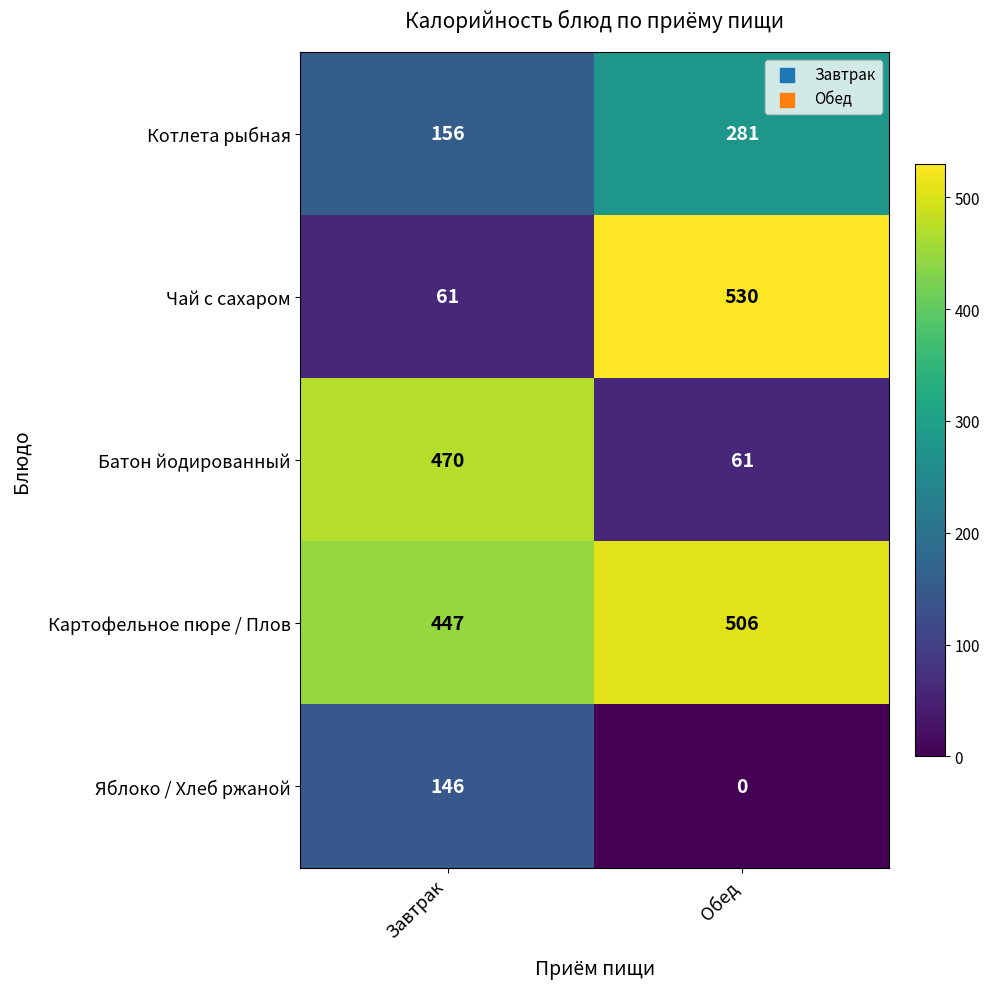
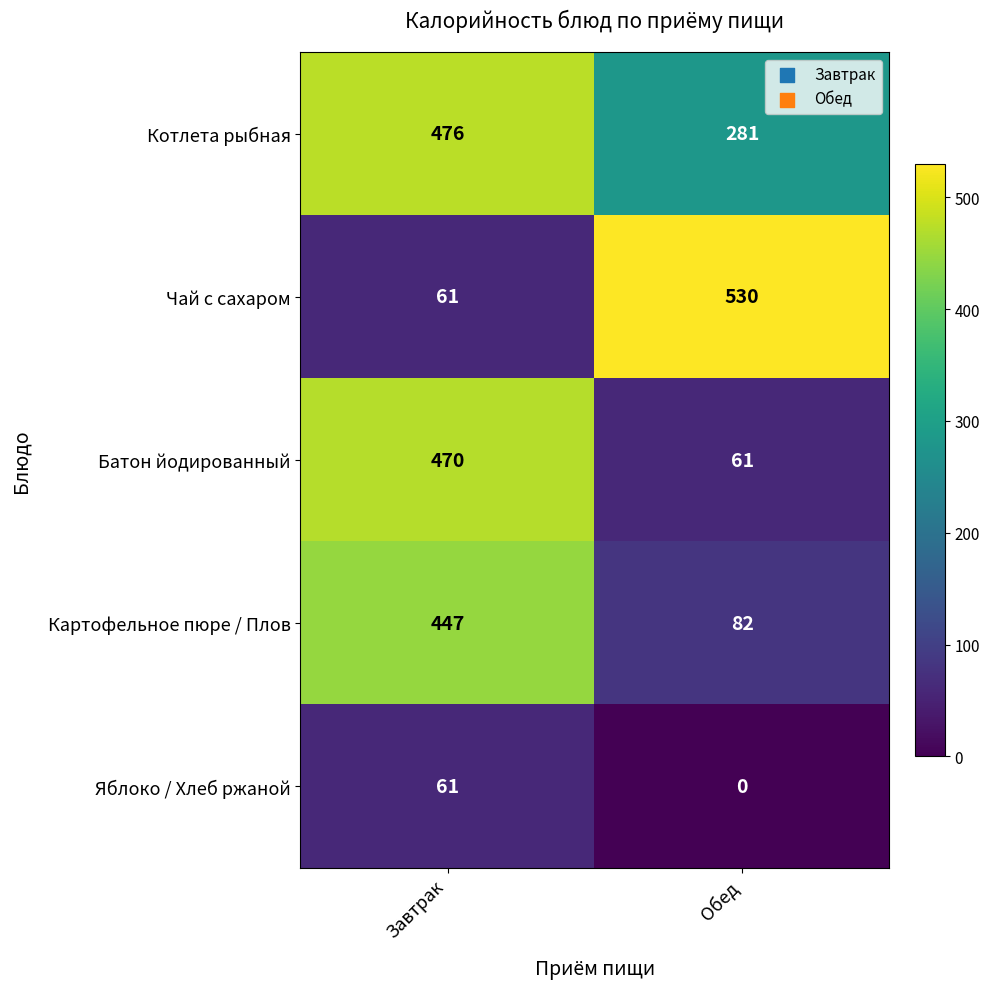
Котлета рыбная, Завтрак: 156 -> 476
Картофельное пюре / Плов, Обед: 506 -> 82
Яблоко / Хлеб ржаной, Завтрак: 146 -> 61
